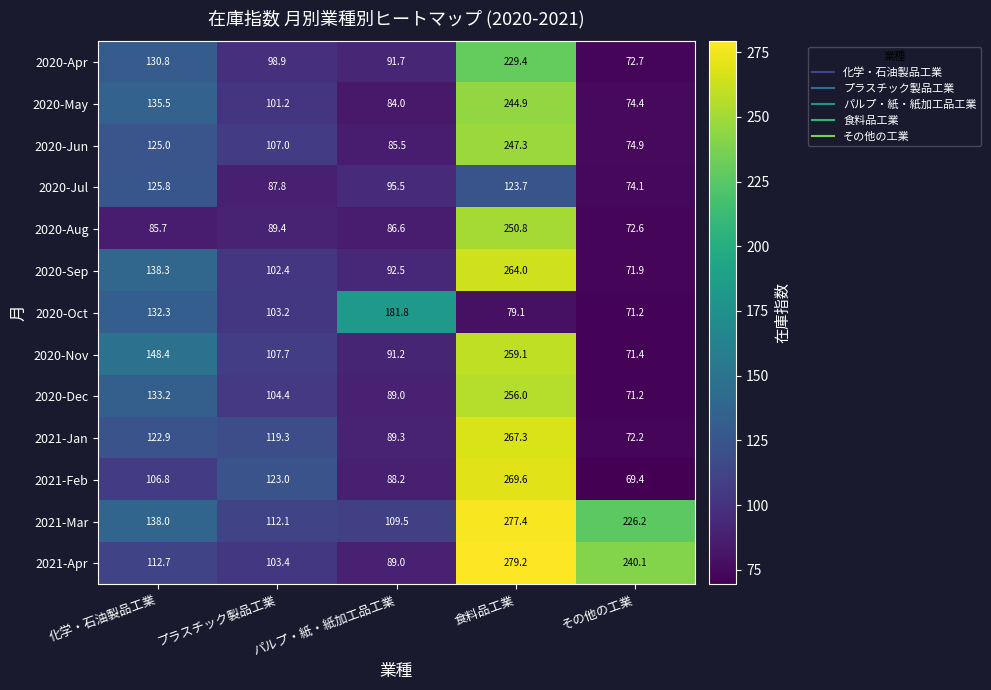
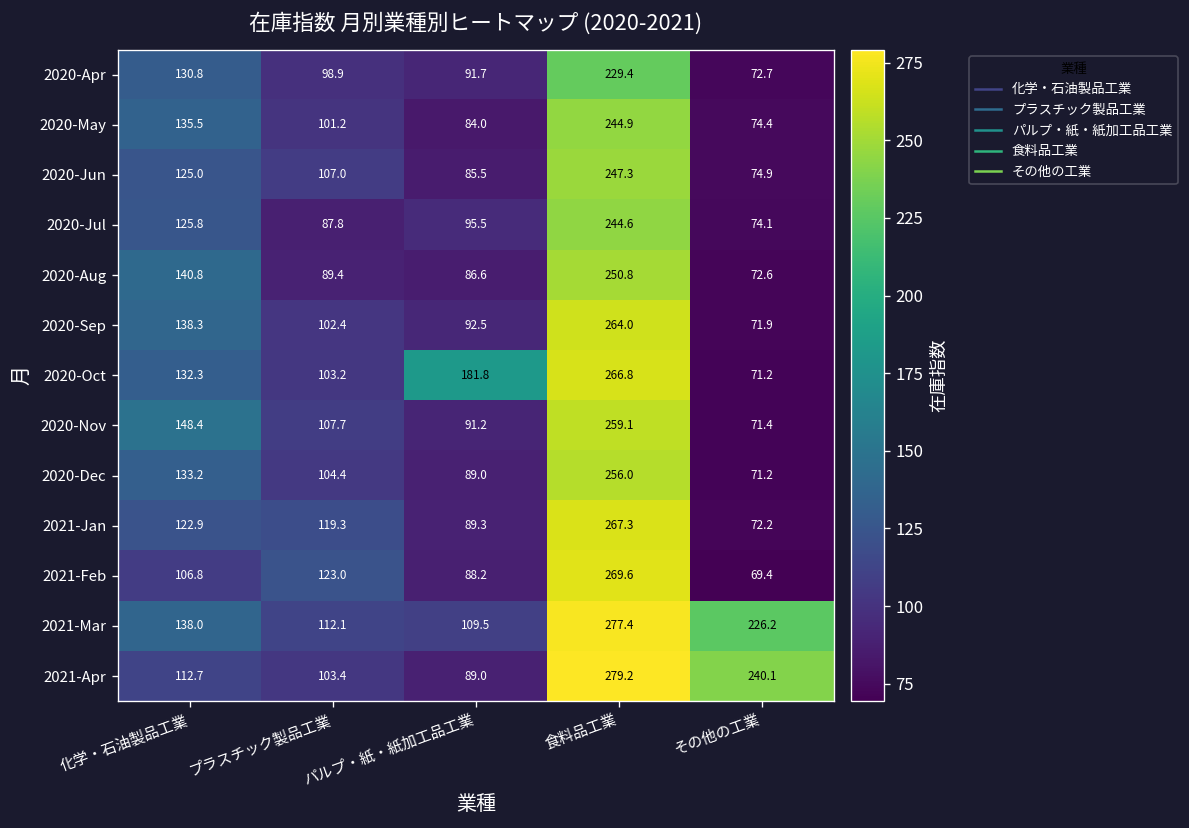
2020-Jul, 食料品工業: 123.7 -> 244.6
2020-Aug, 化学・石油製品工業: 85.7 -> 140.8
2020-Oct, 食料品工業: 79.1 -> 266.8
